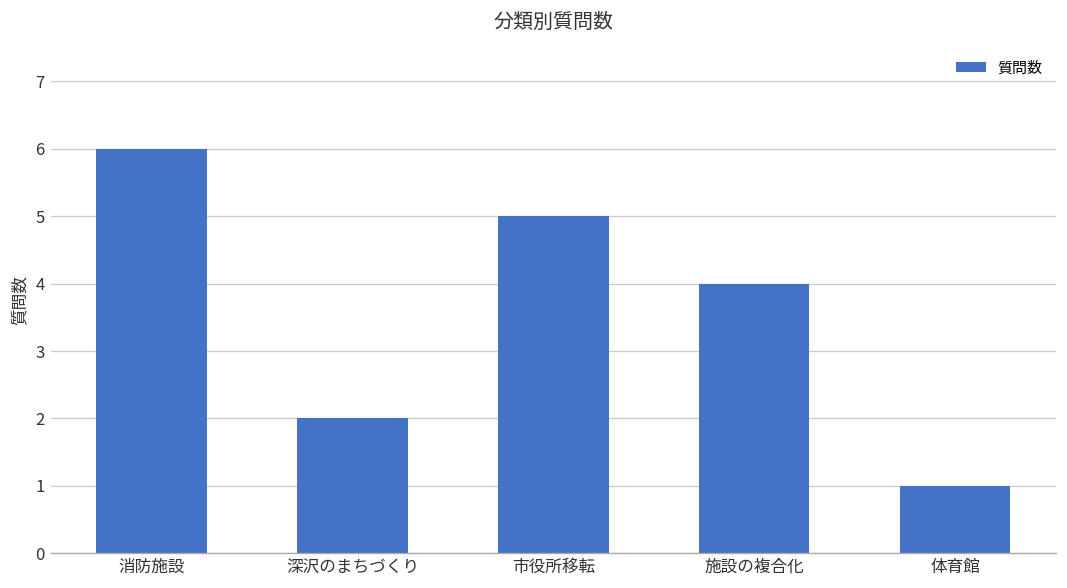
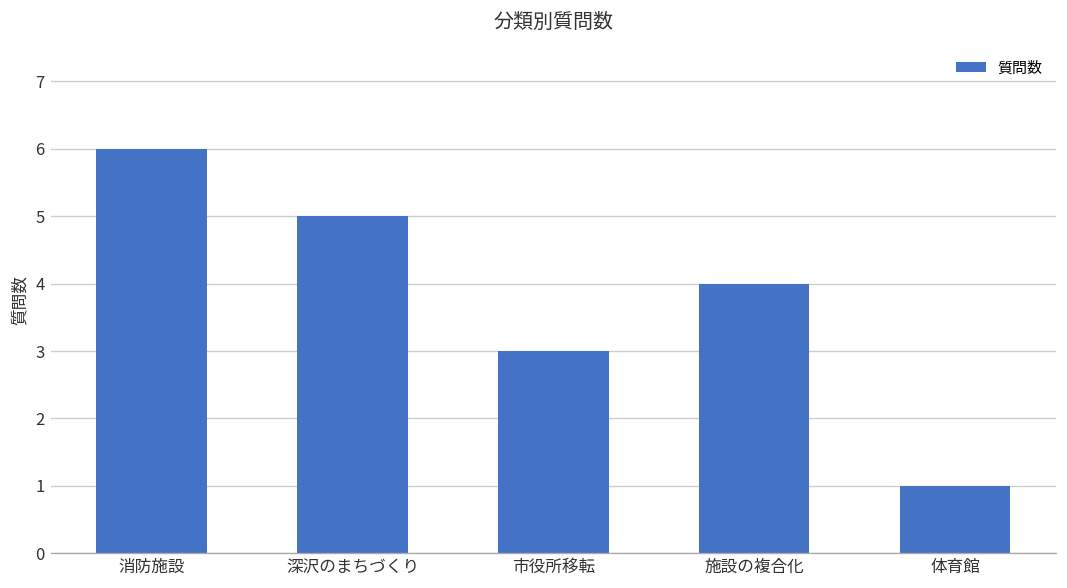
深沢のまちづくり: 2 -> 5
市役所移転: 5 -> 3
